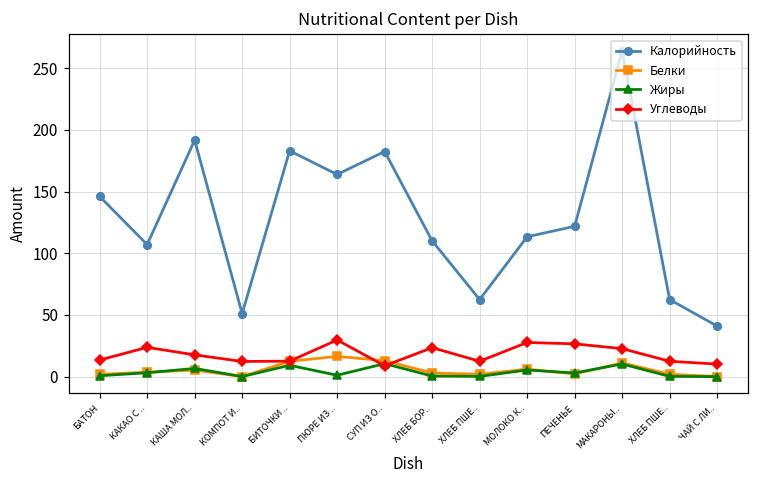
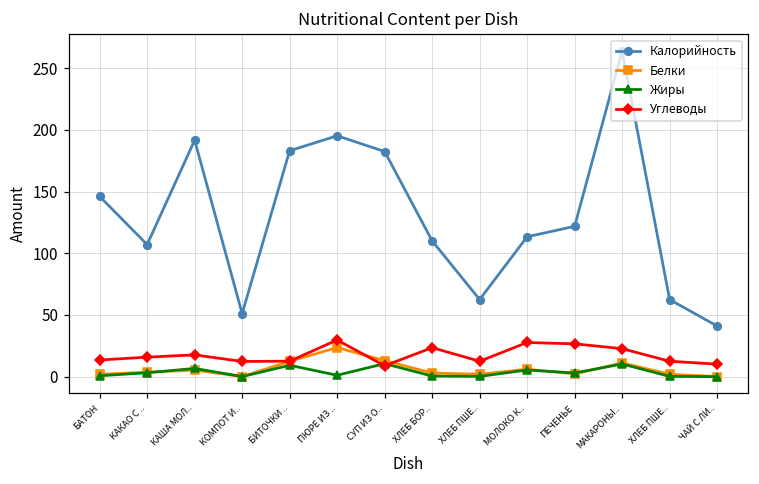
Углеводы, КАКАО С ..: 24 -> 16
Калорийность, ПЮРЕ ИЗ ..: 164 -> 195
Белки, ПЮРЕ ИЗ ..: 16 -> 24
